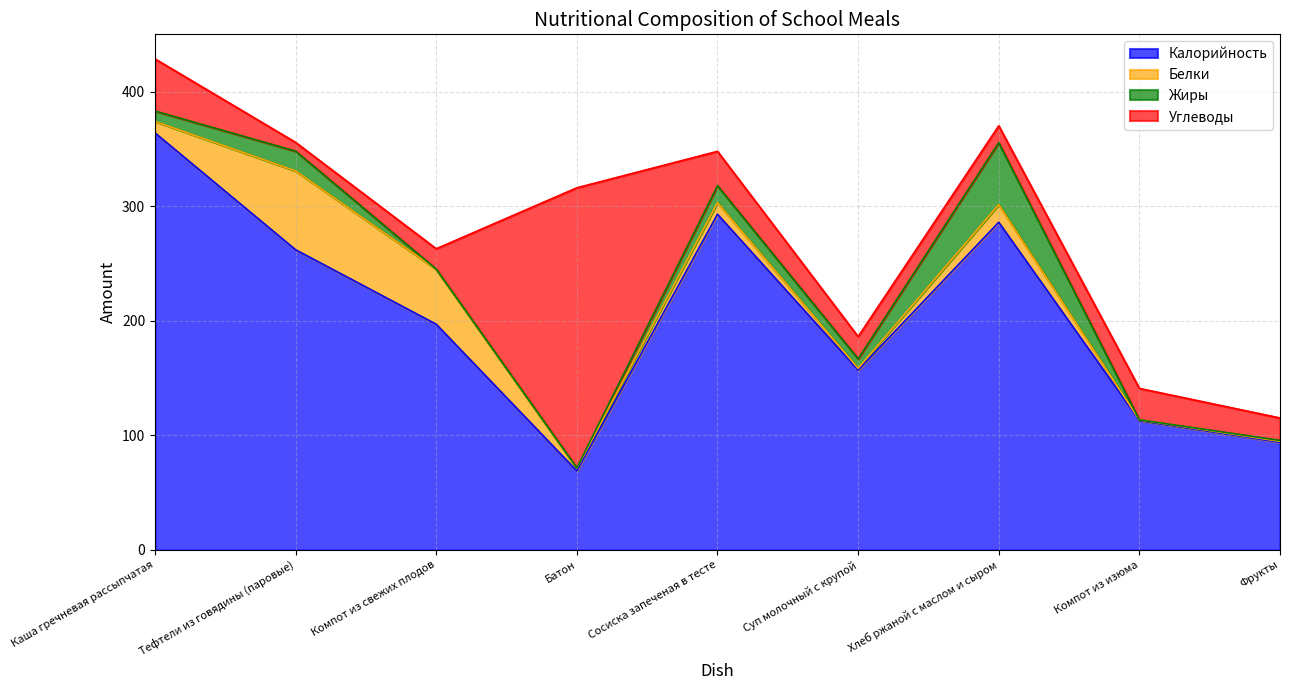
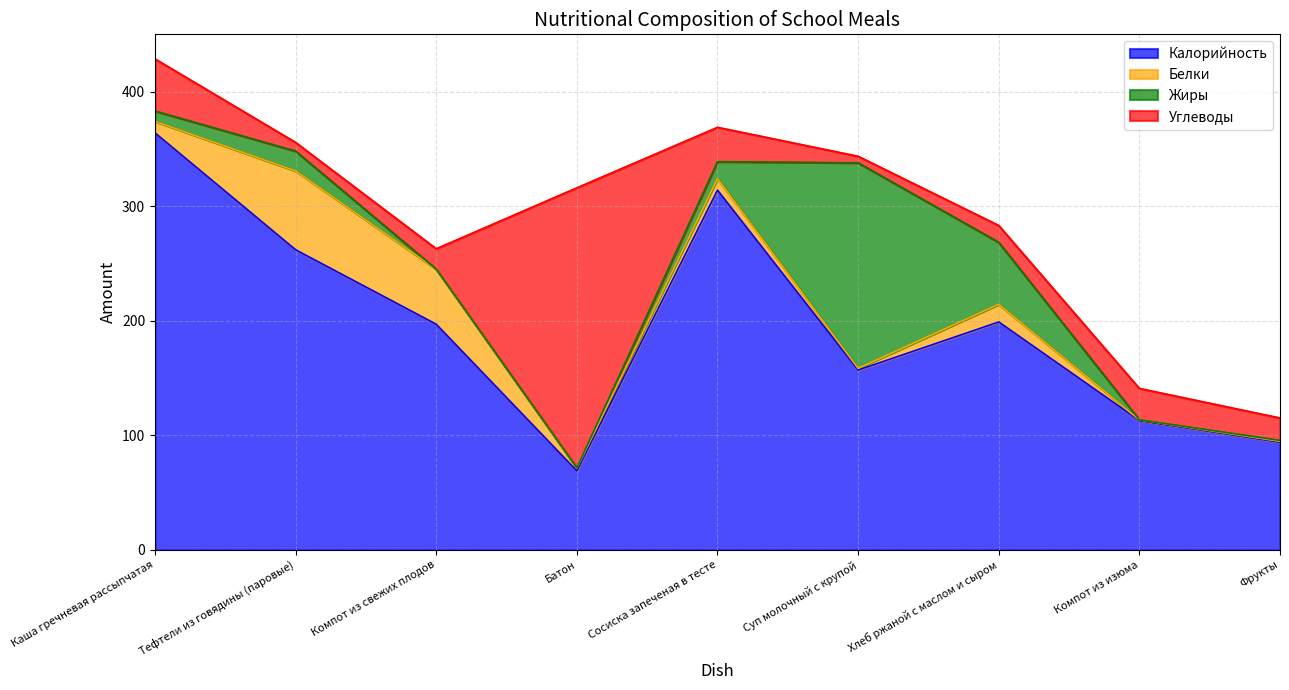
Калорийность, Сосиска запеченая в тесте: 293 -> 314
Жиры, Суп молочный с крупой: 8 -> 179
Углеводы, Суп молочный с крупой: 19 -> 6
Калорийность, Хлеб ржаной с маслом и сыром: 286 -> 199
